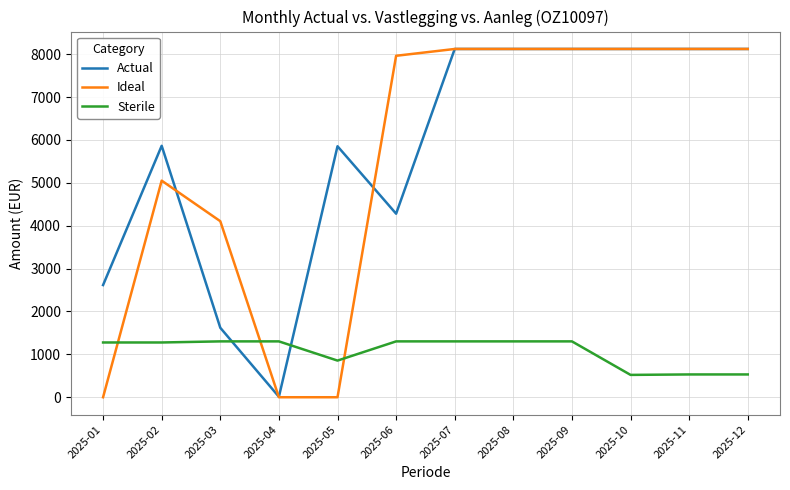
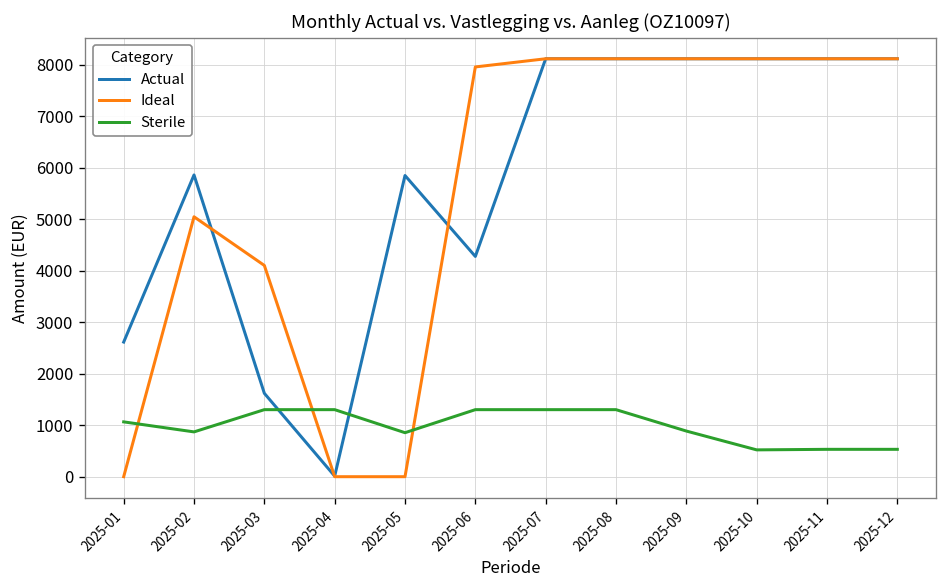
Sterile, 2025-01: 1300 -> 1100
Sterile, 2025-02: 1300 -> 900
Sterile, 2025-09: 1300 -> 900
